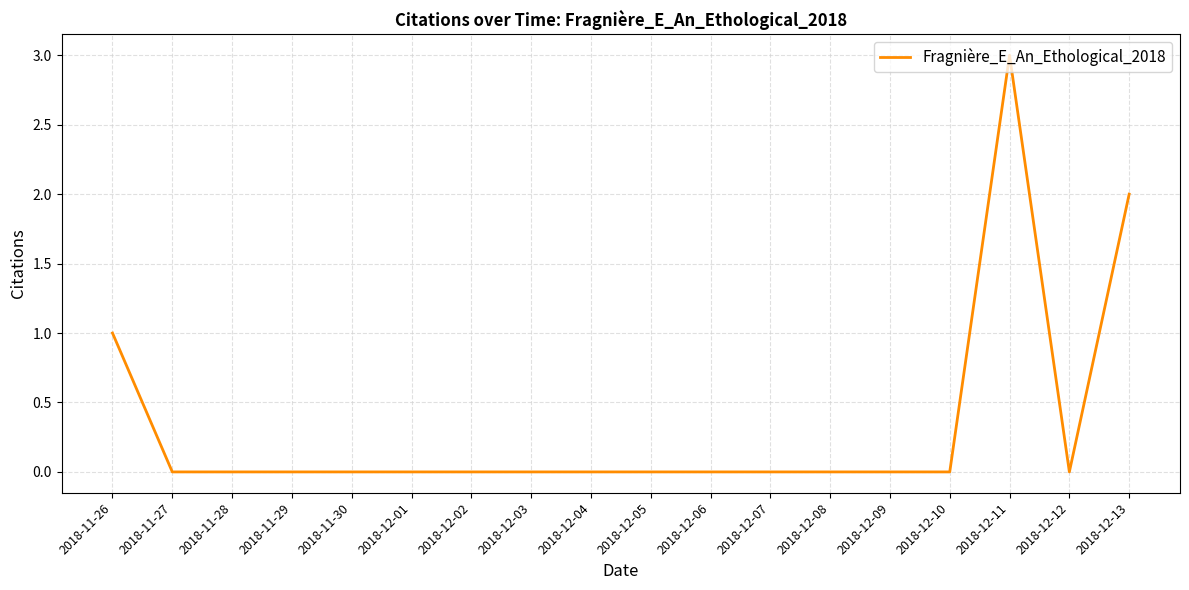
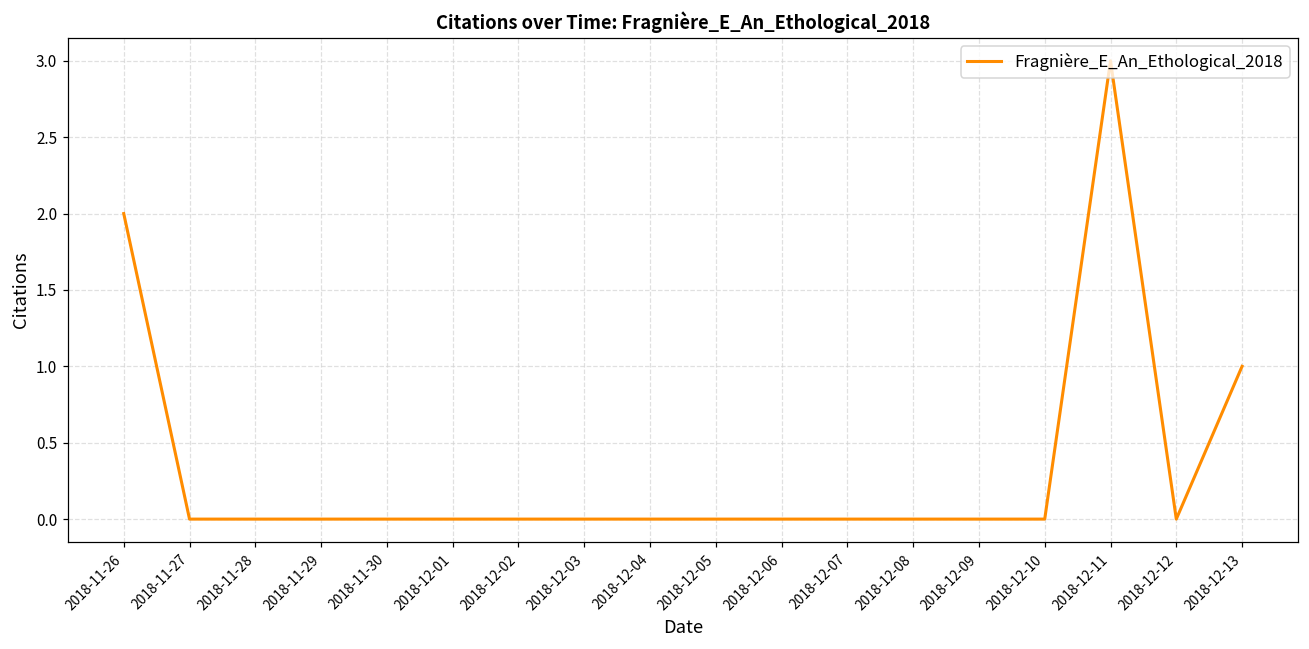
2018-11-26: 1 -> 2
2018-12-13: 2 -> 1
